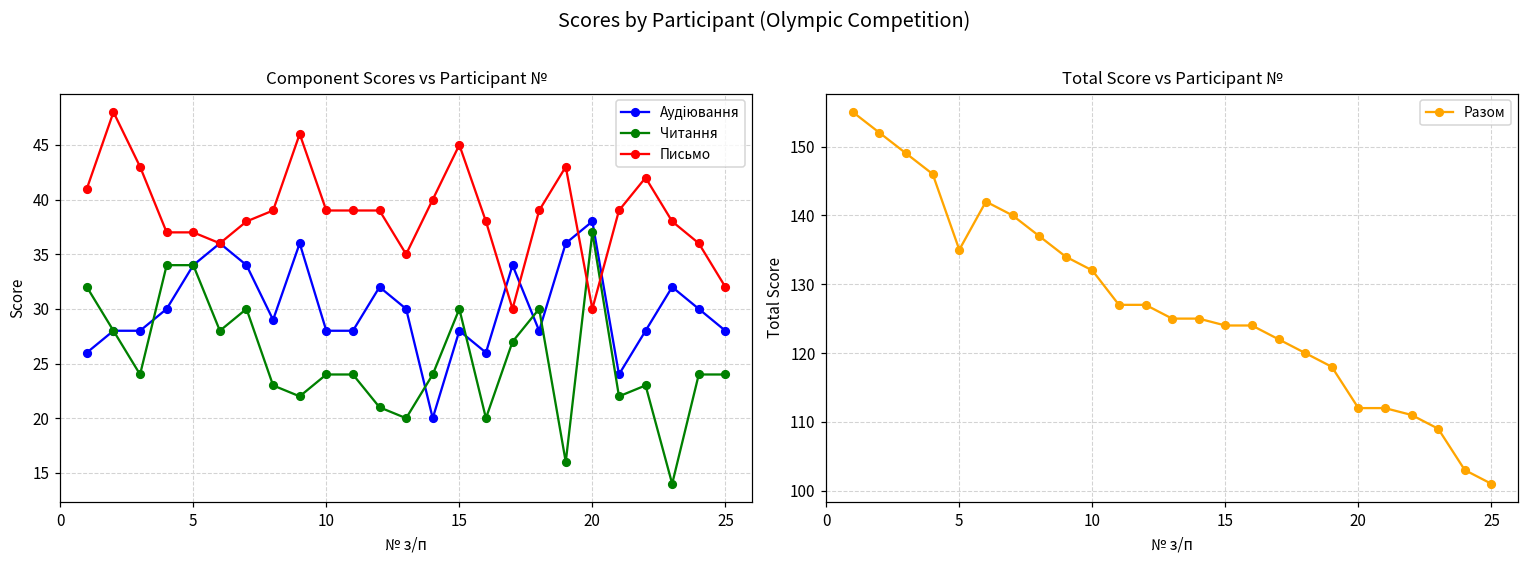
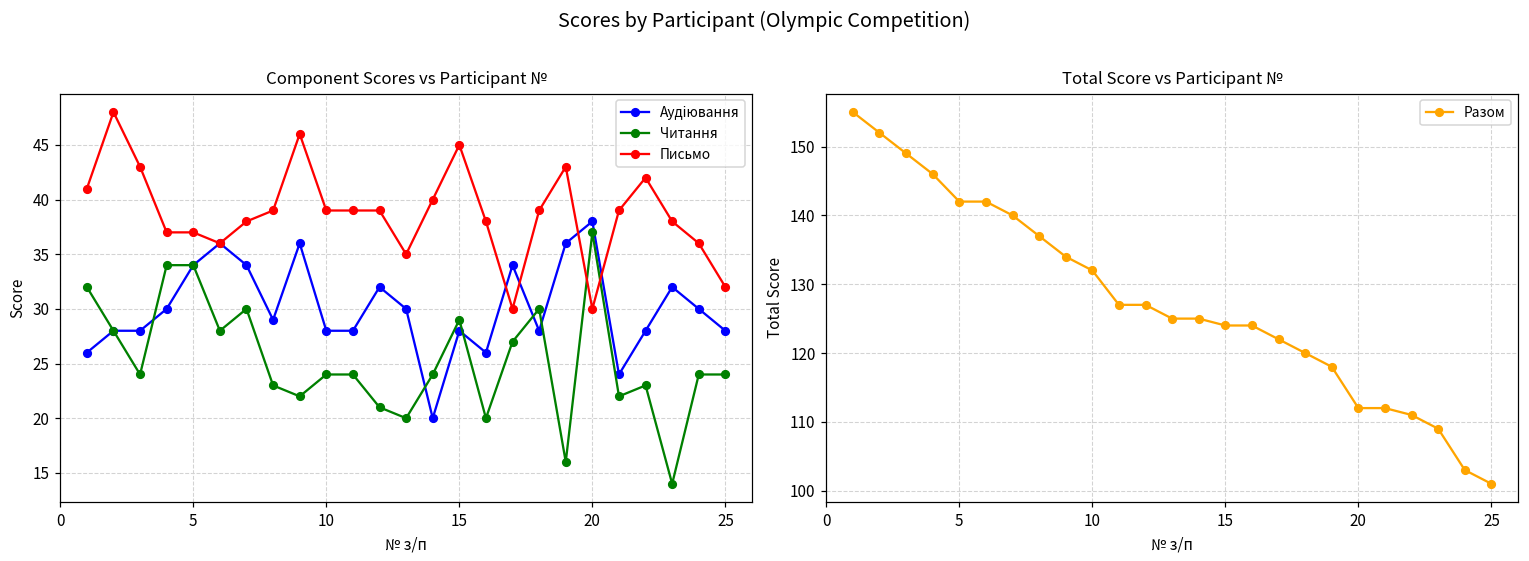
Component Scores vs Participant №, Читання, 15: 30 -> 29
Total Score vs Participant №, 5: 135 -> 142
